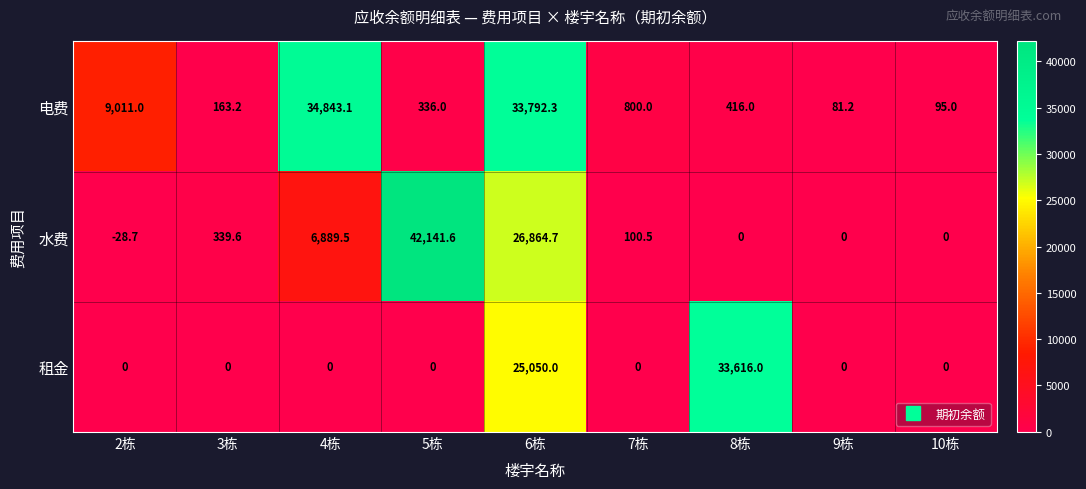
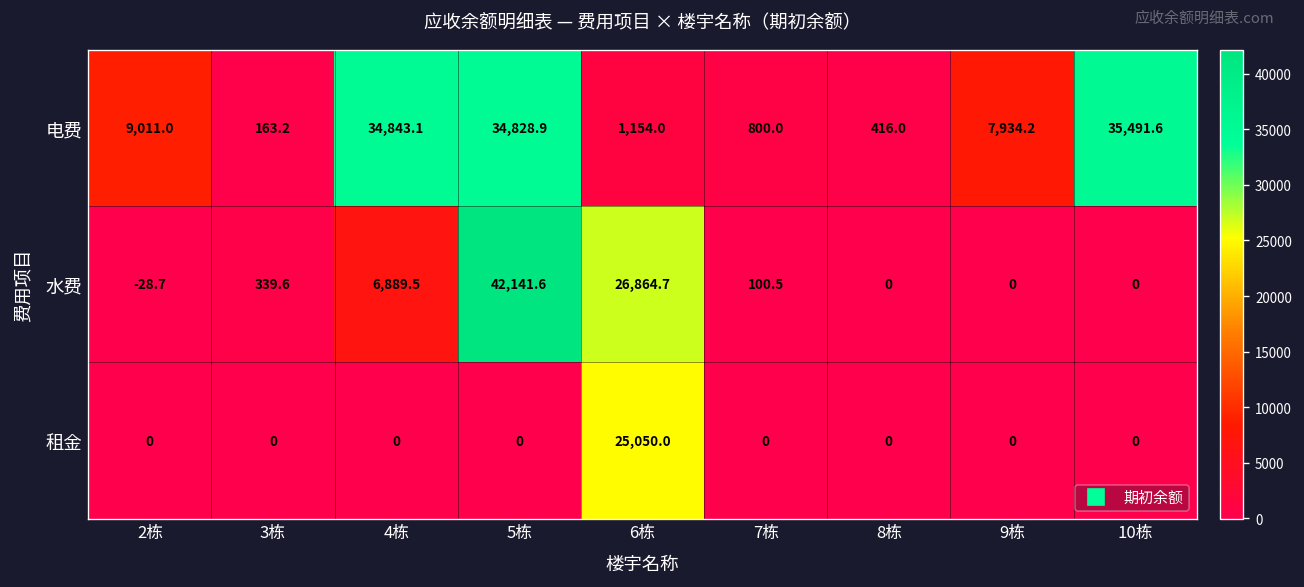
电费, 5栋: 336.0 -> 34,828.9
电费, 6栋: 33,792.3 -> 1,154.0
电费, 9栋: 81.2 -> 7,934.2
电费, 10栋: 95.0 -> 35,491.6
租金, 8栋: 33,616.0 -> 0
